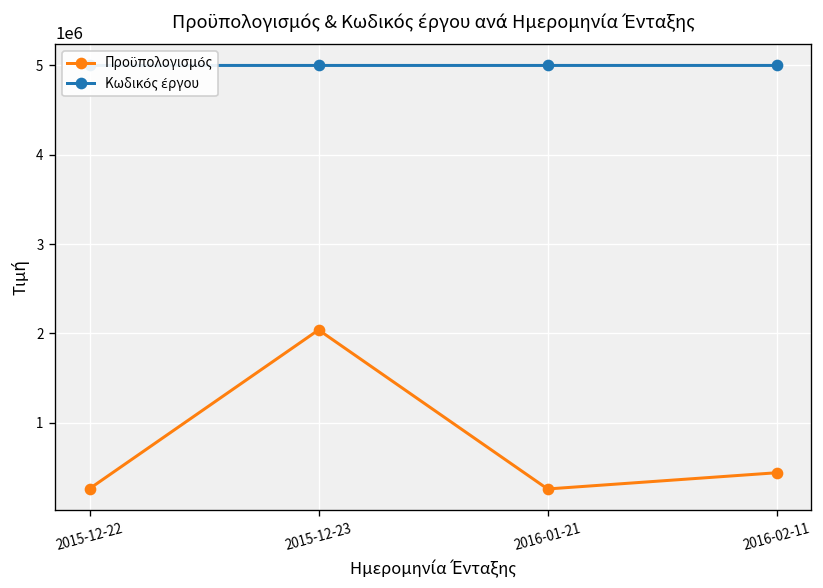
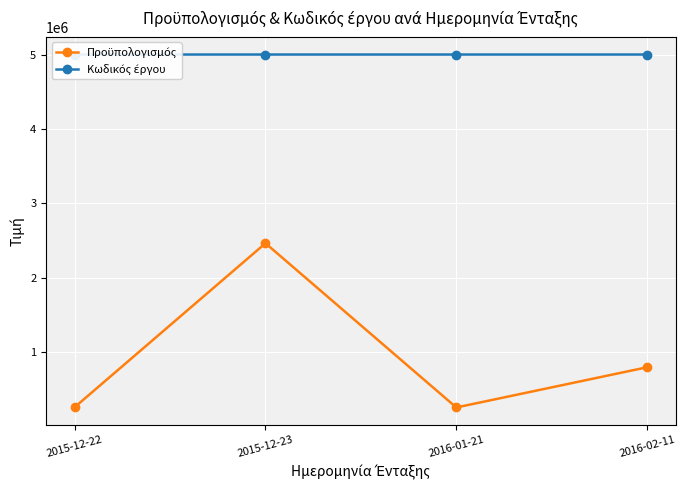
Προϋπολογισμός, 2015-12-23: 2000000 -> 2500000
Προϋπολογισμός, 2016-02-11: 400000 -> 800000
